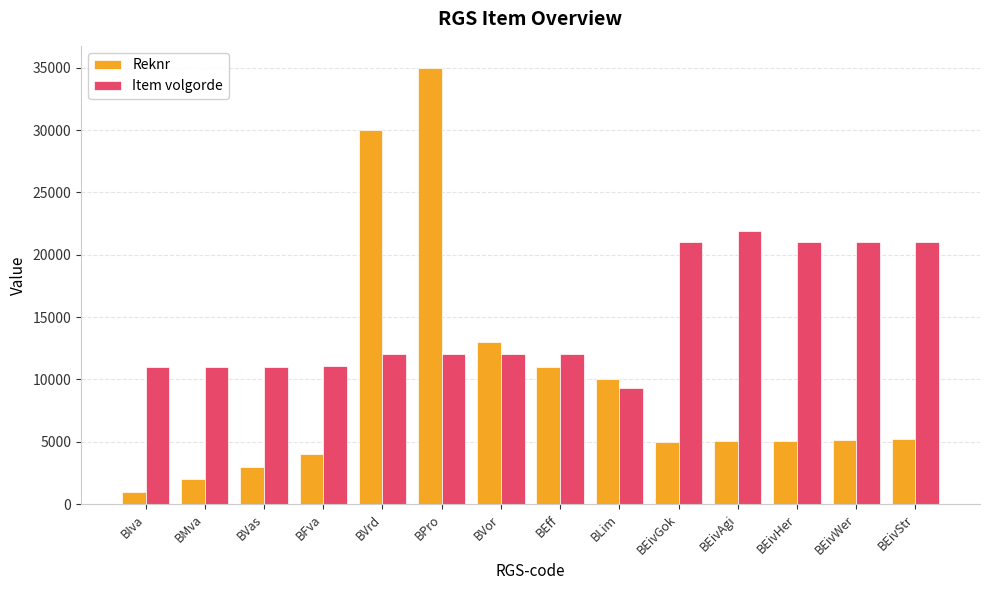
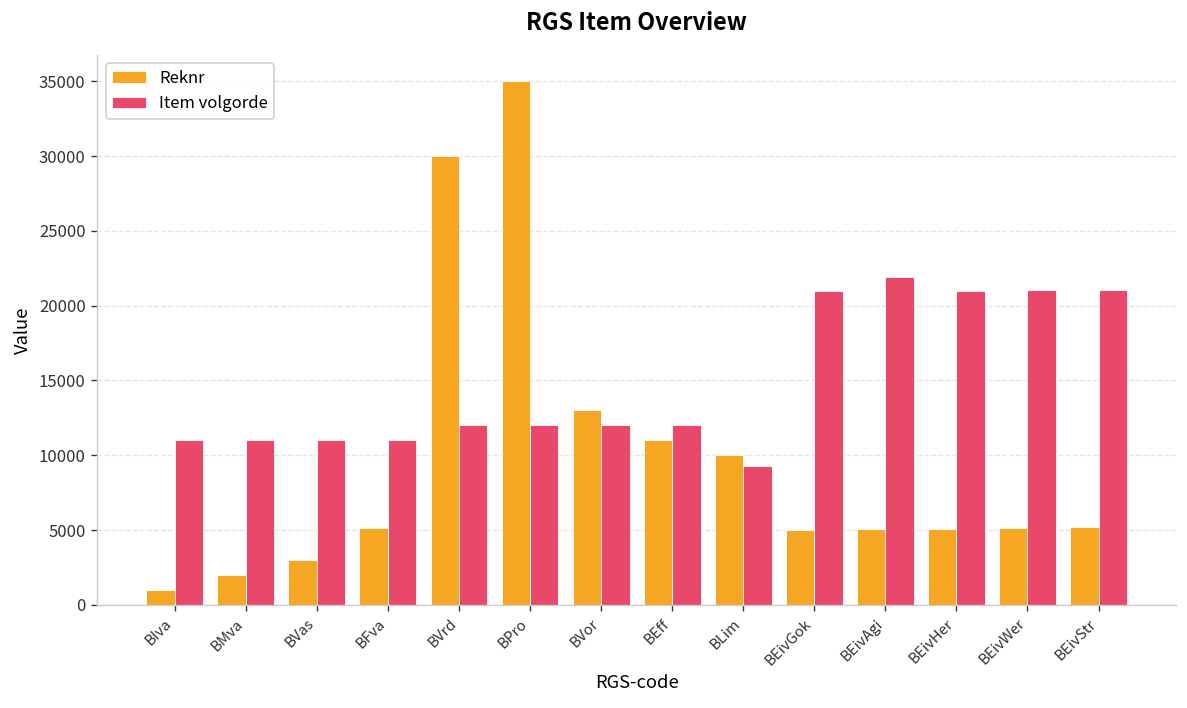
Reknr, BFva: 4000 -> 5200
